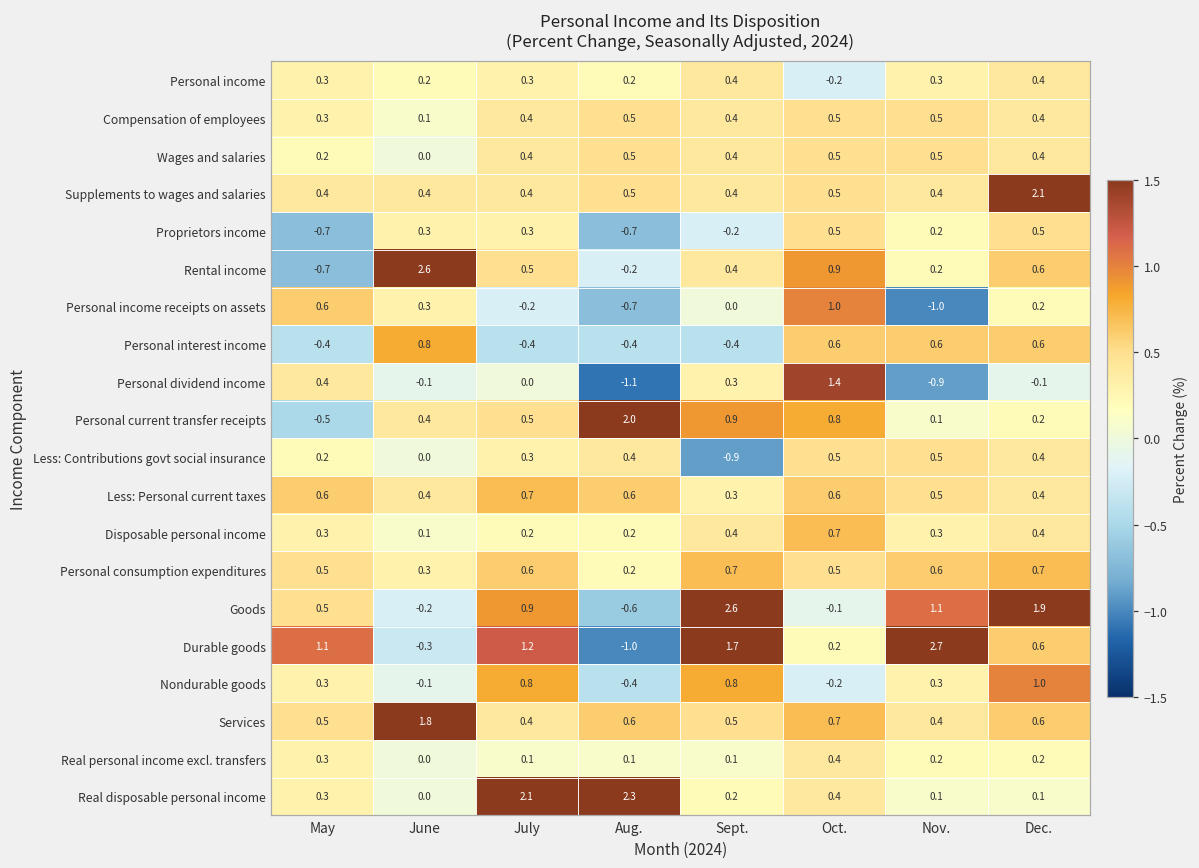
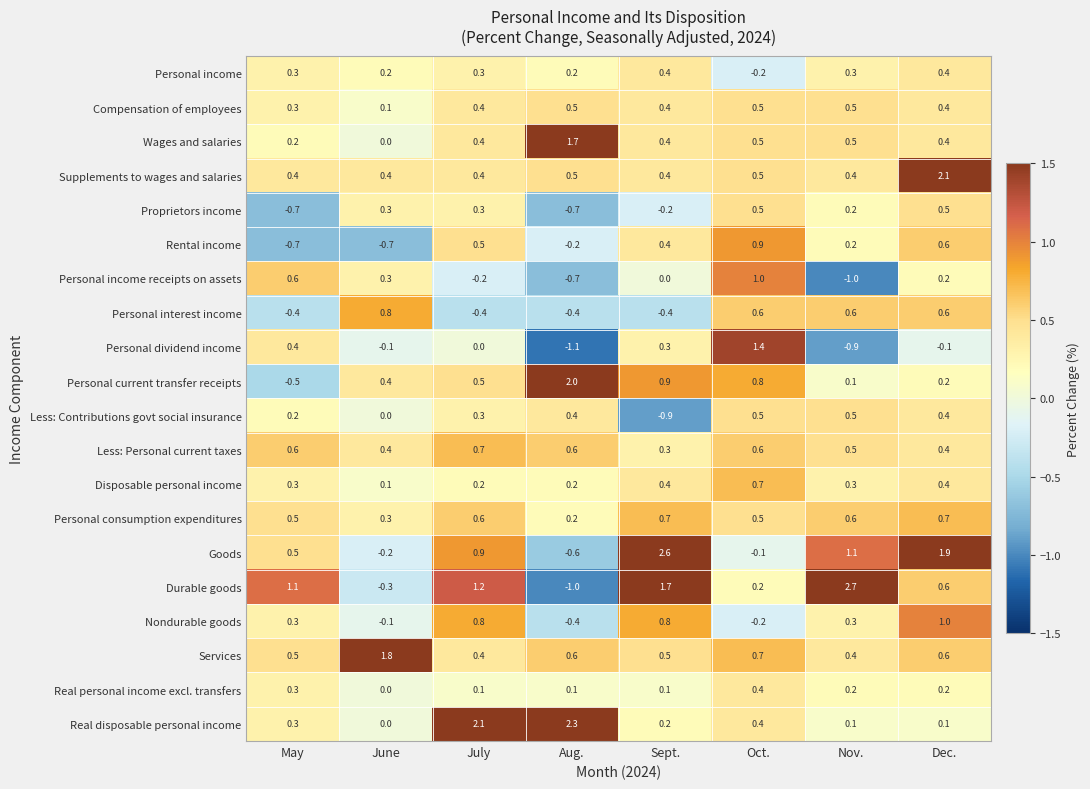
Wages and salaries, Aug.: 0.5 -> 1.7
Rental income, June: 2.6 -> -0.7
